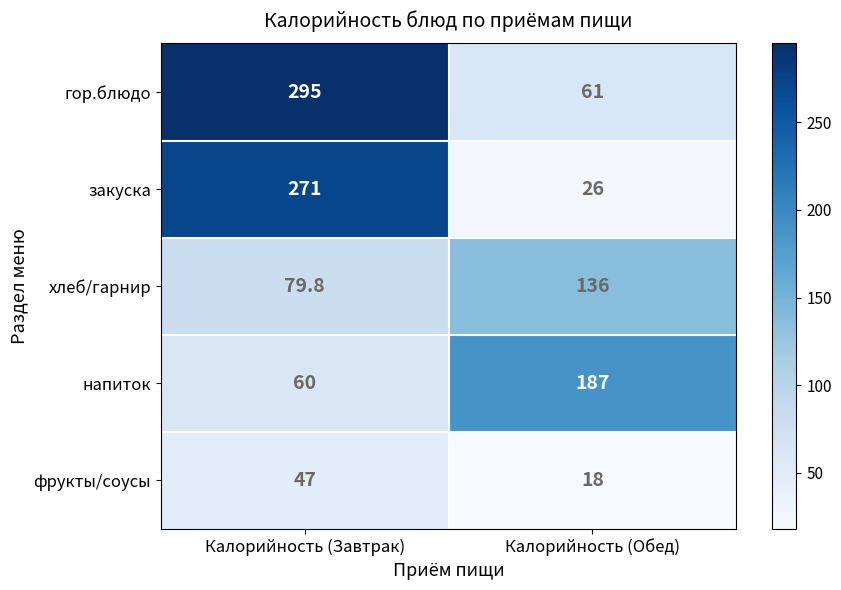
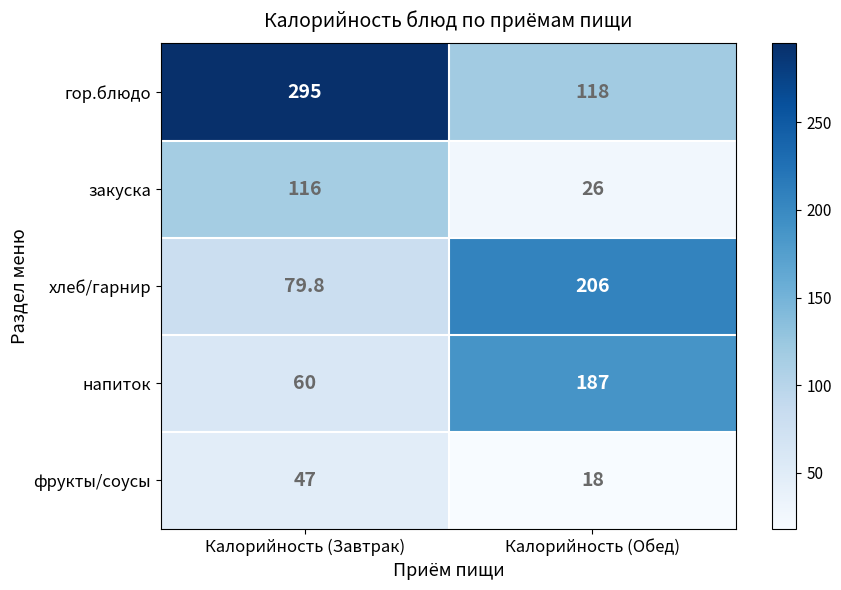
гор.блюдо, Калорийность (Обед): 61 -> 118
закуска, Калорийность (Завтрак): 271 -> 116
хлеб/гарнир, Калорийность (Обед): 136 -> 206
